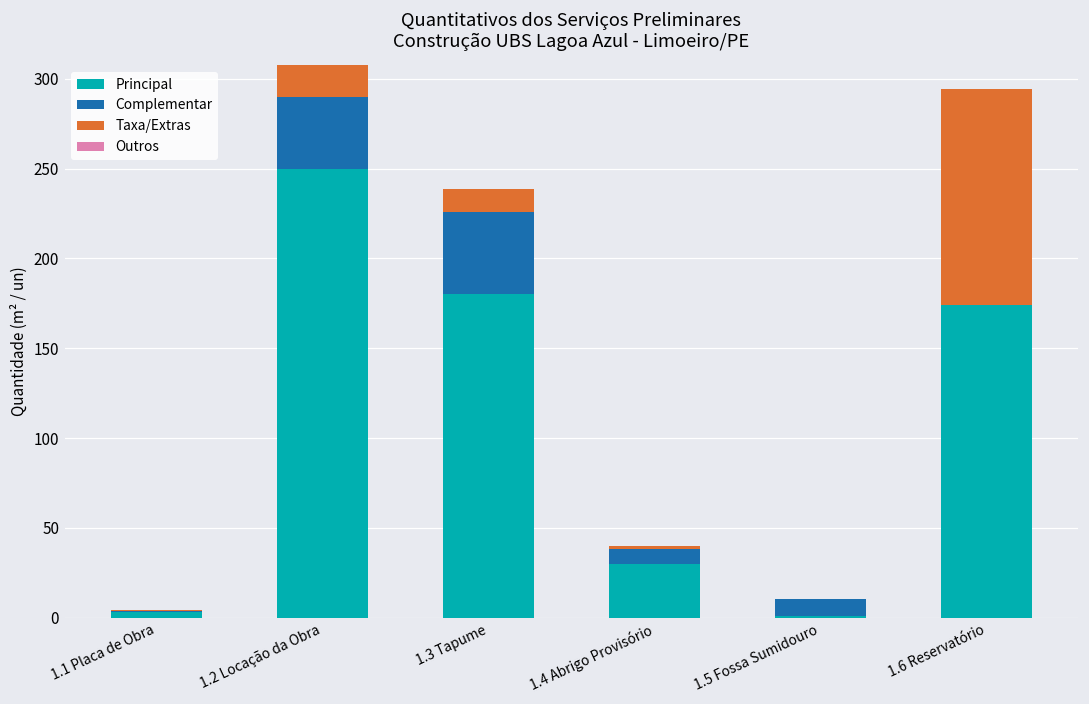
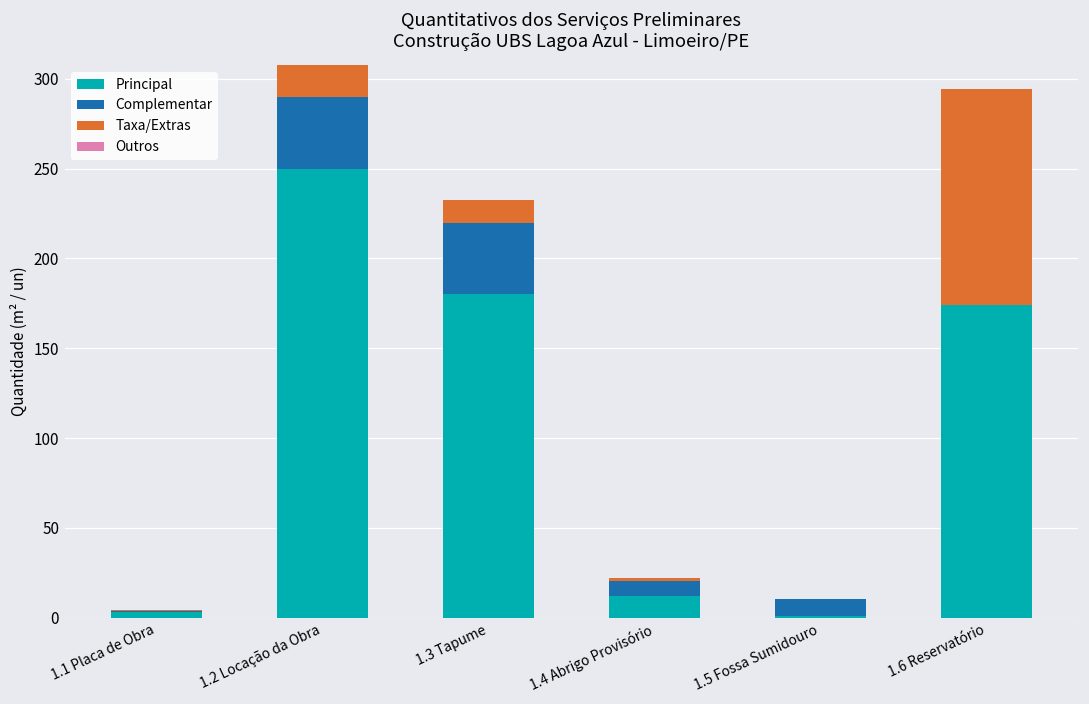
Complementar, 1.3 Tapume: 46 -> 40
Principal, 1.4 Abrigo Provisório: 30 -> 12
